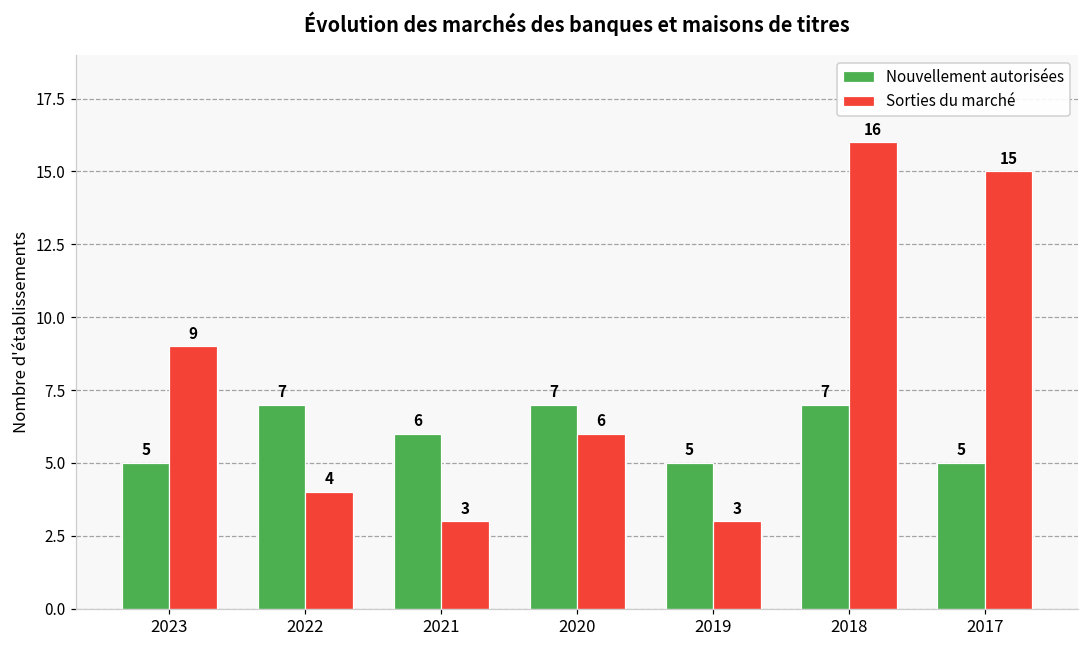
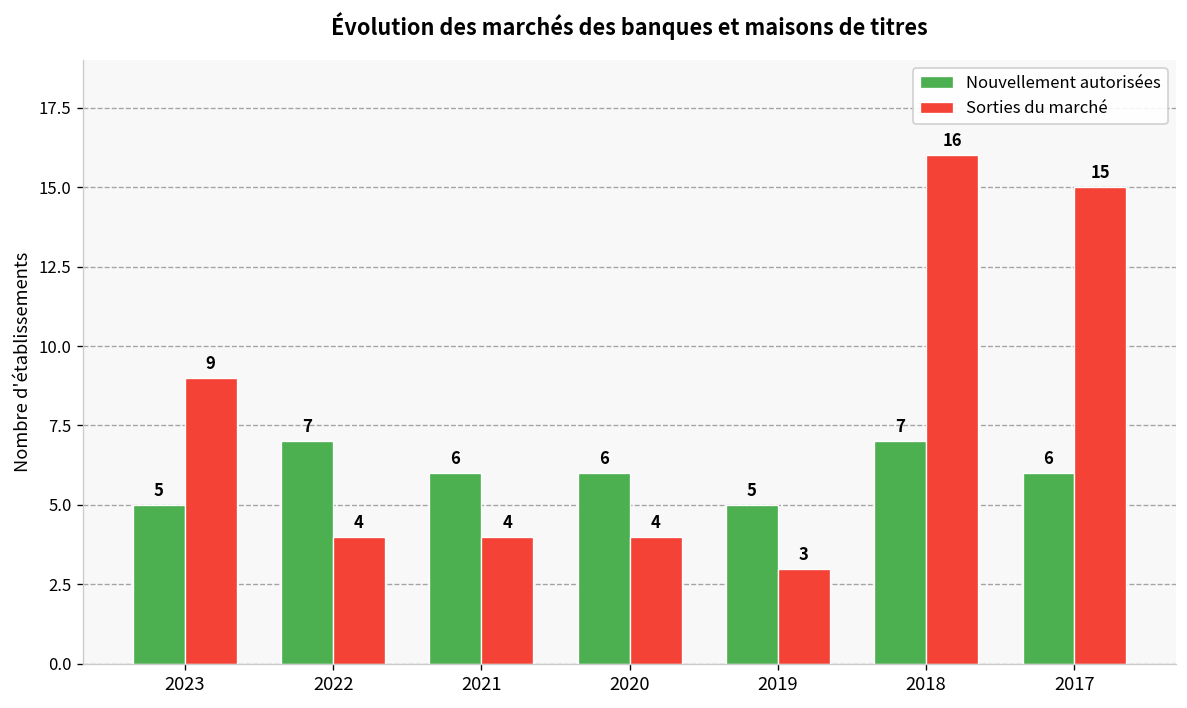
Sorties du marché, 2021: 3 -> 4
Nouvellement autorisées, 2020: 7 -> 6
Sorties du marché, 2020: 6 -> 4
Nouvellement autorisées, 2017: 5 -> 6
